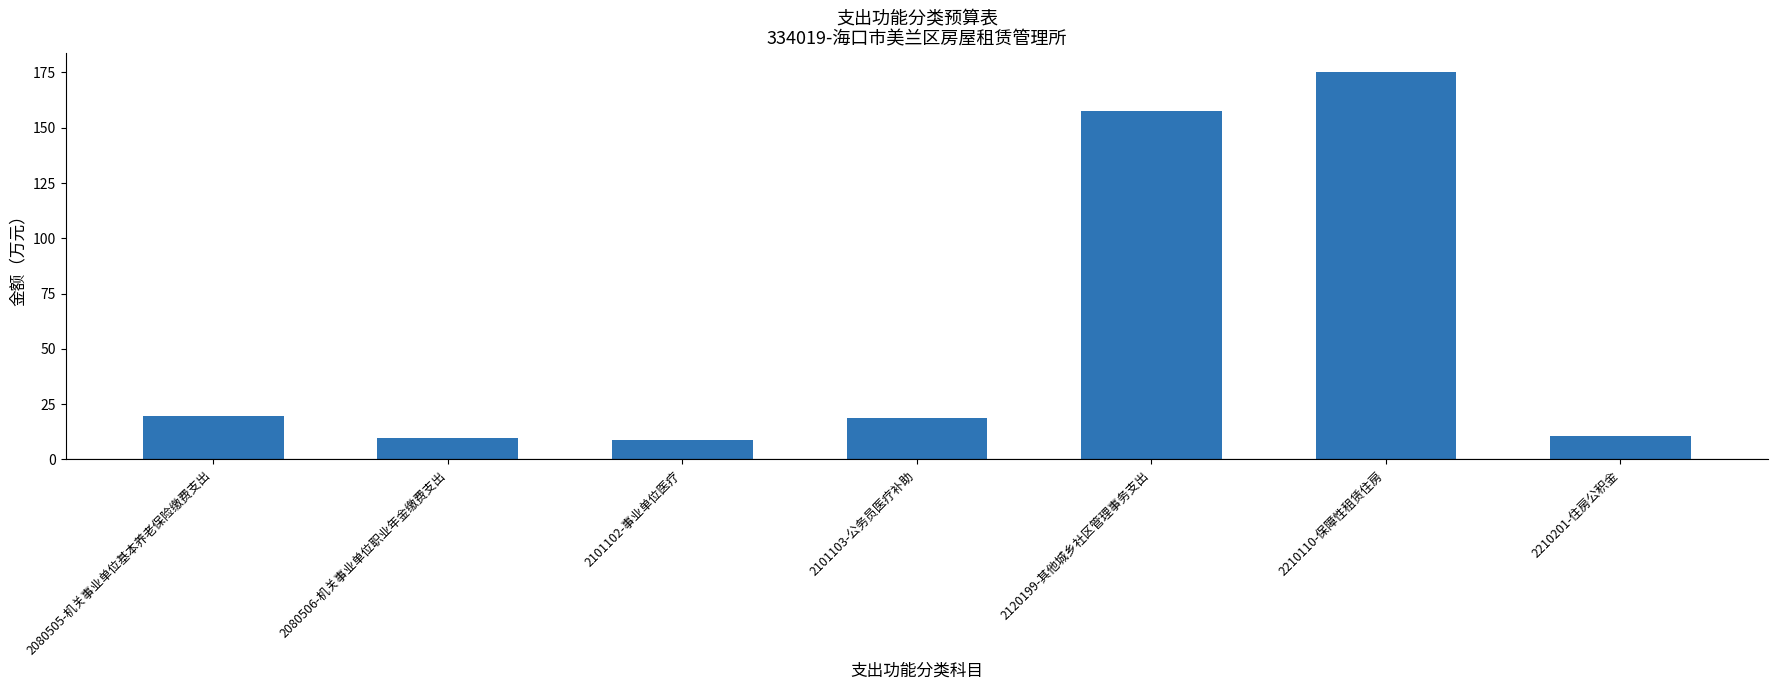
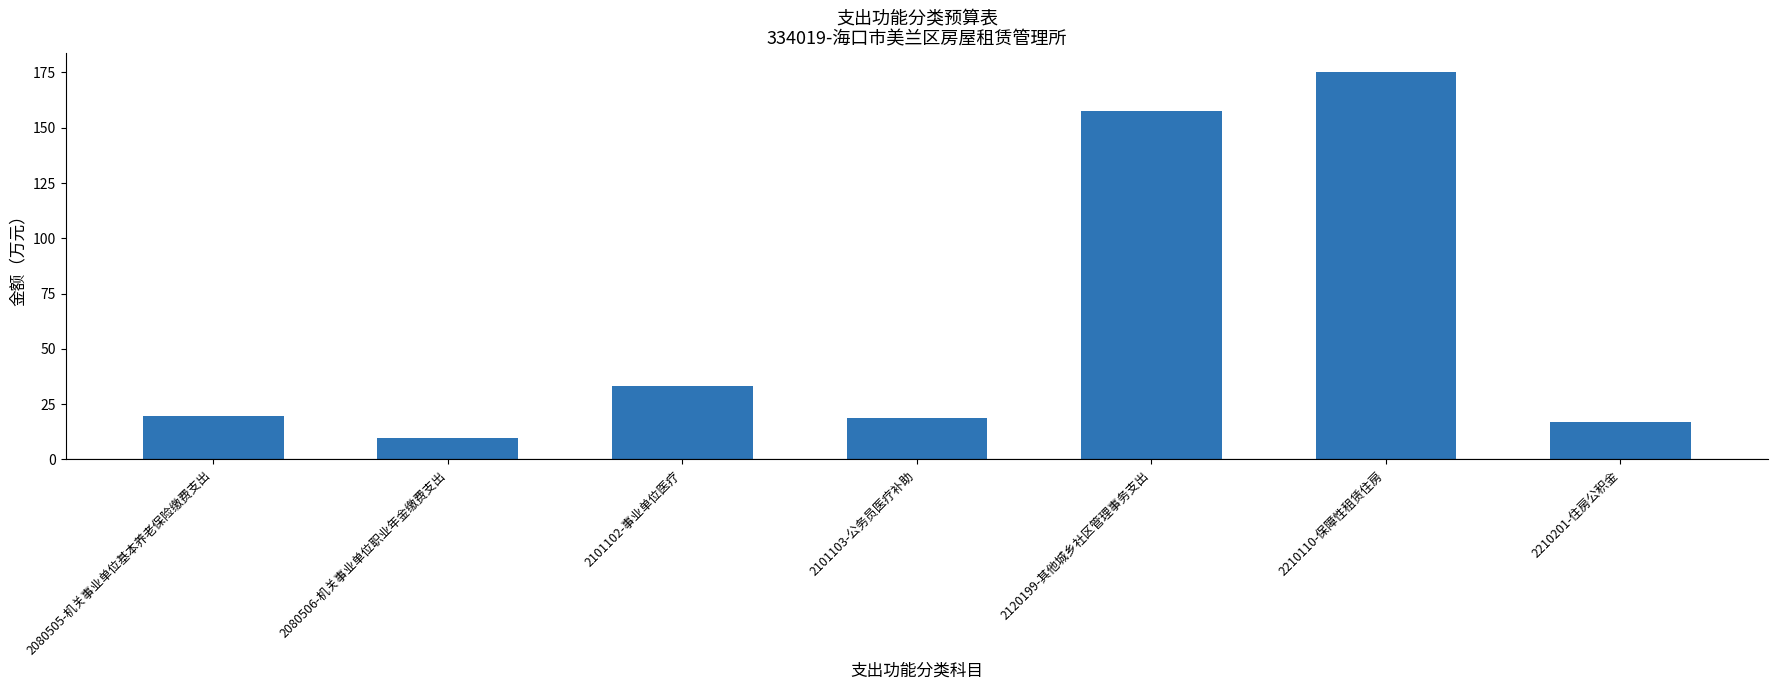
2101102-事业单位医疗: 9 -> 33
2210201-住房公积金: 11 -> 17
